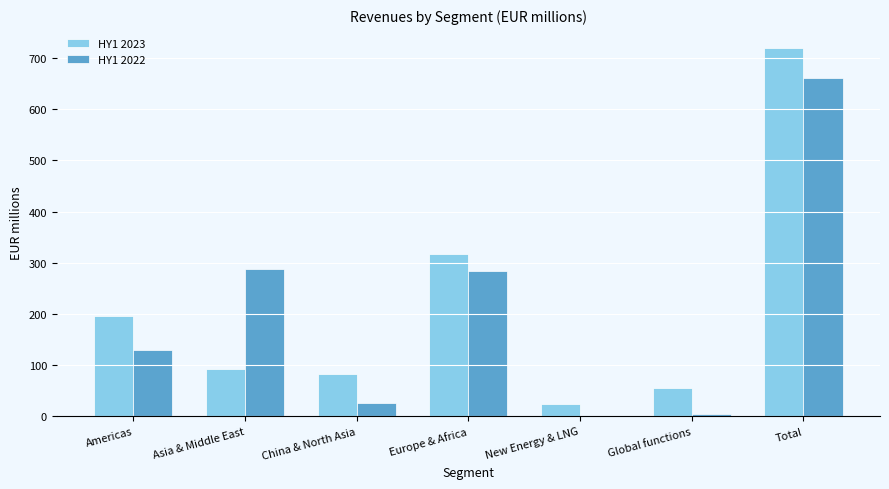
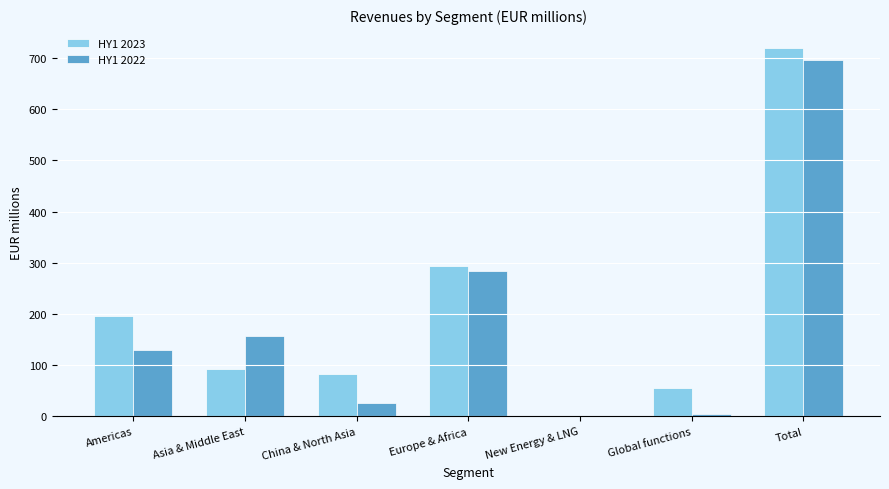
HY1 2022, Asia & Middle East: 290 -> 160
HY1 2023, Europe & Africa: 320 -> 290
HY1 2023, New Energy & LNG: 20 -> 0
HY1 2022, Total: 660 -> 700
